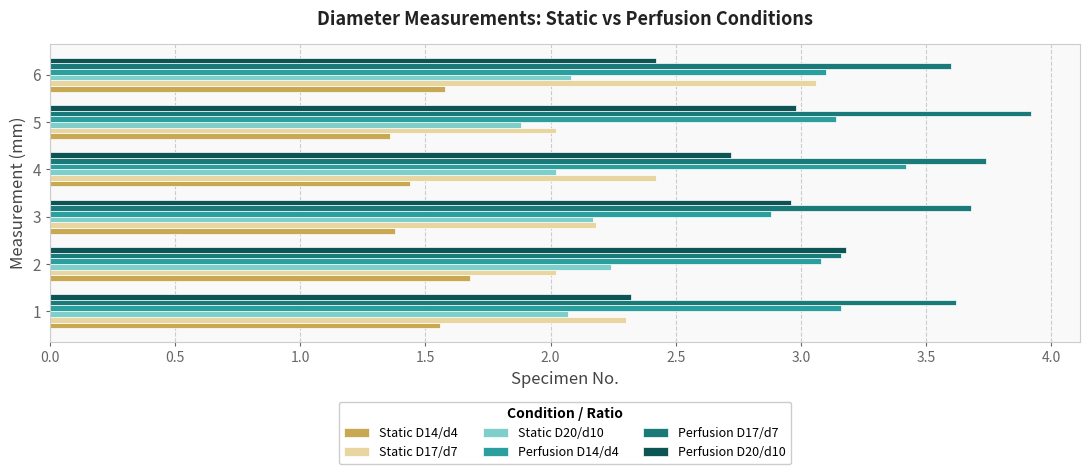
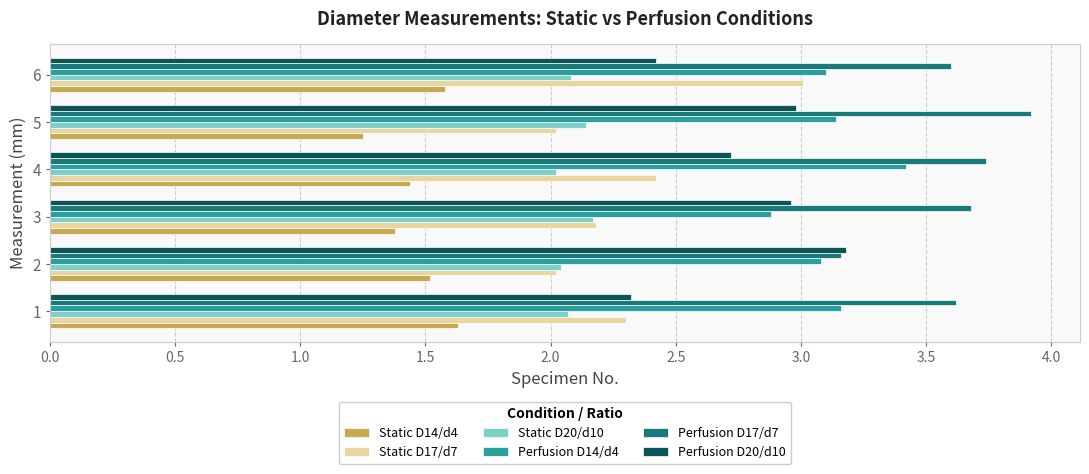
Static D17/d7, 6: 3.06 -> 3.01
Static D20/d10, 5: 1.88 -> 2.14
Static D14/d4, 5: 1.36 -> 1.25
Static D20/d10, 2: 2.24 -> 2.04
Static D14/d4, 2: 1.68 -> 1.52
Static D14/d4, 1: 1.56 -> 1.63
